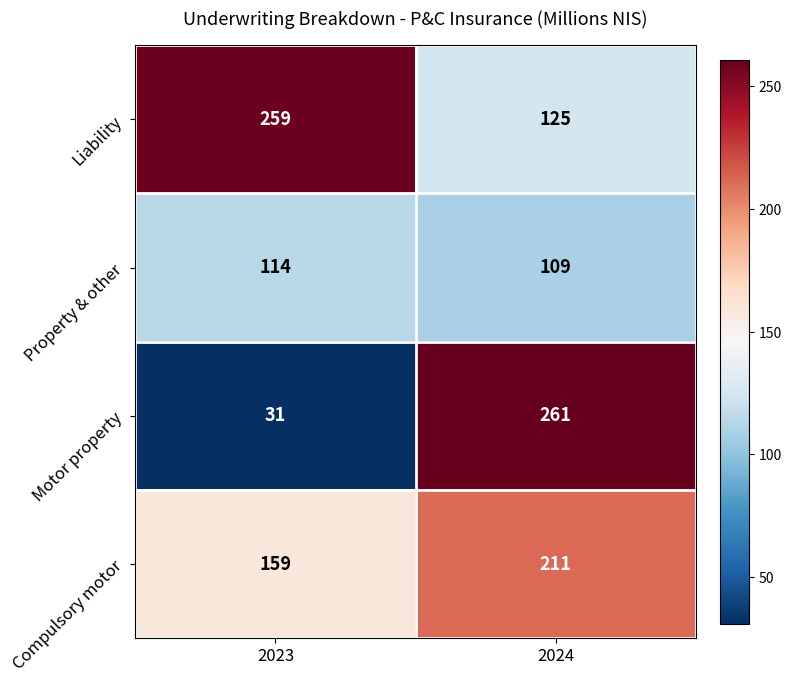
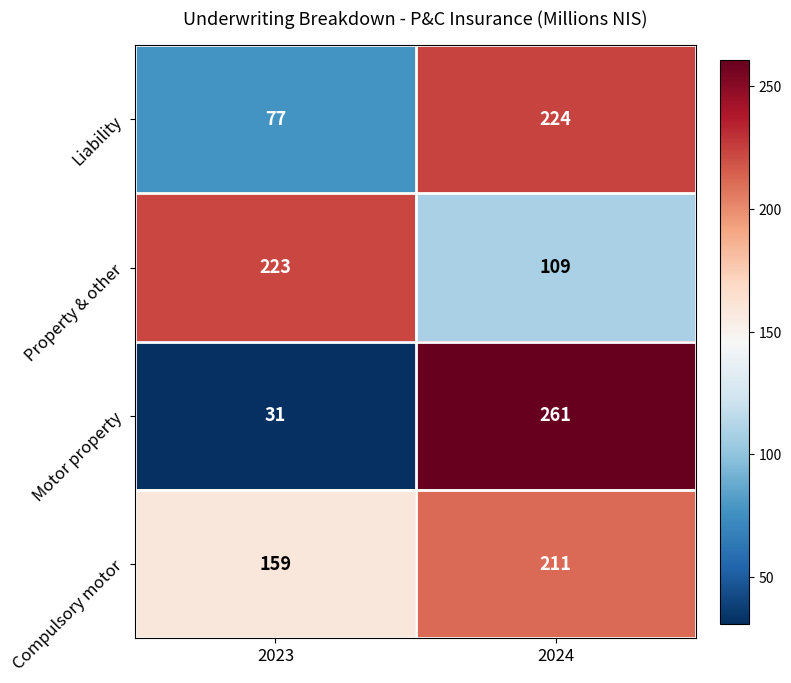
Liability, 2023: 259 -> 77
Liability, 2024: 125 -> 224
Property & other, 2023: 114 -> 223
